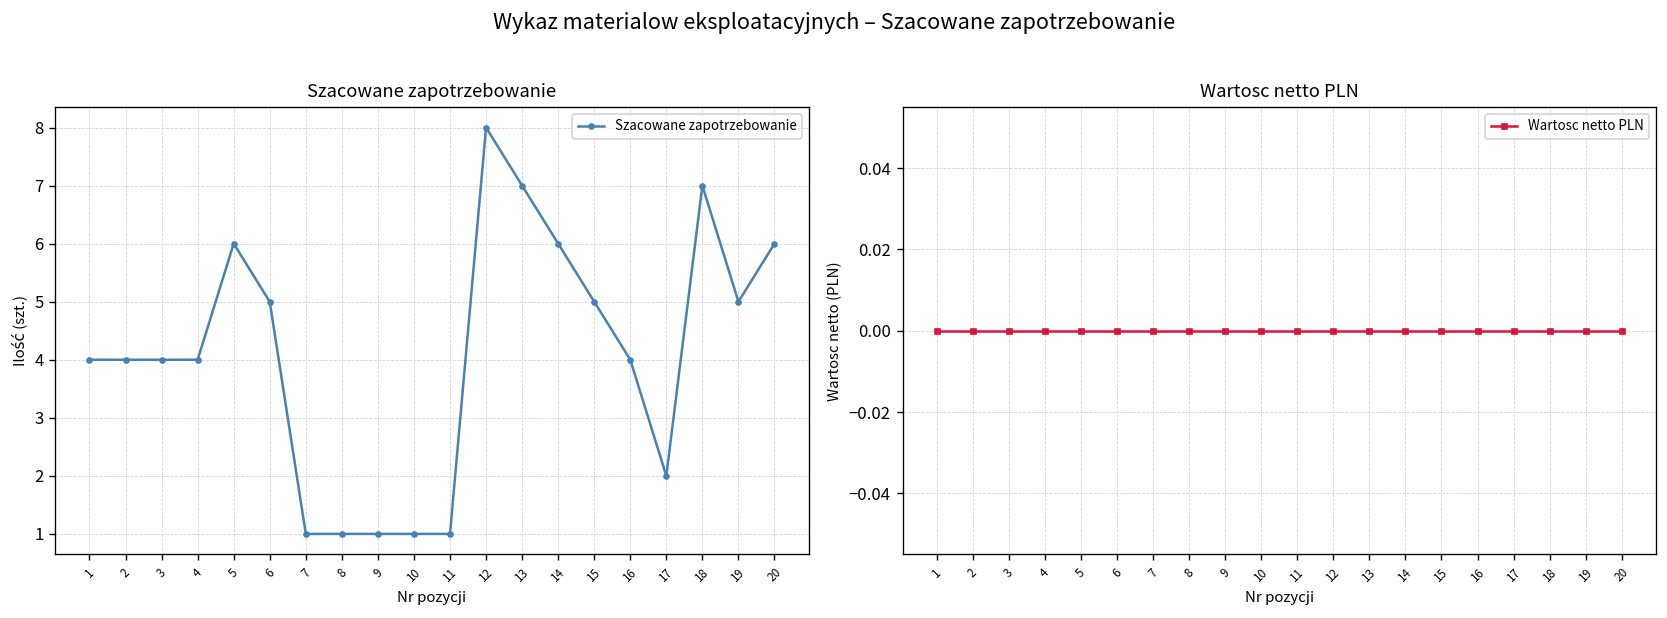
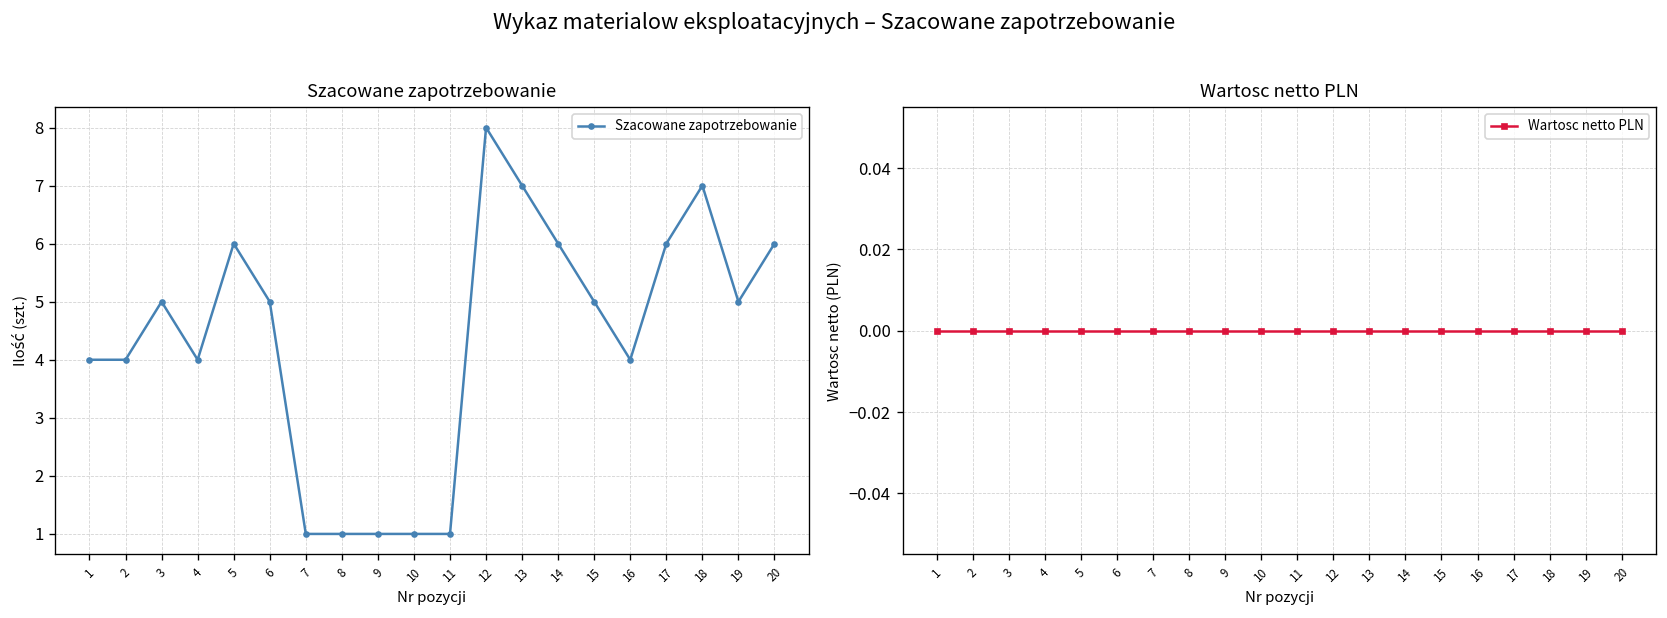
Szacowane zapotrzebowanie, 3: 4 -> 5
Szacowane zapotrzebowanie, 17: 2 -> 6
